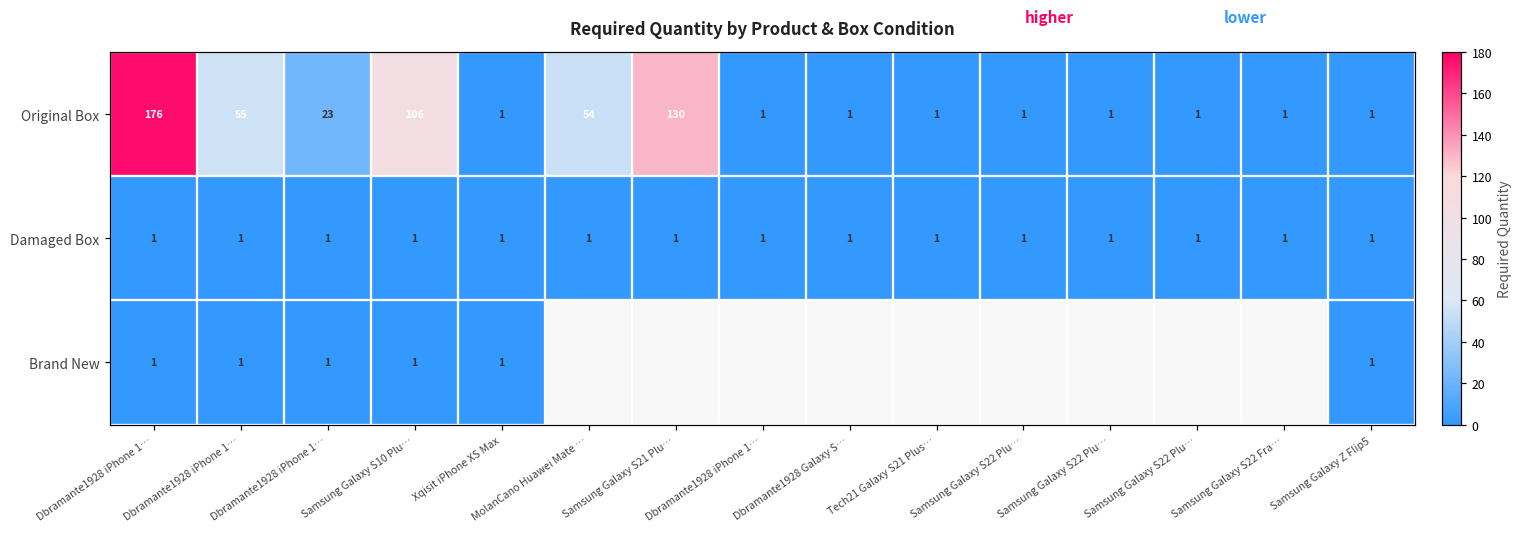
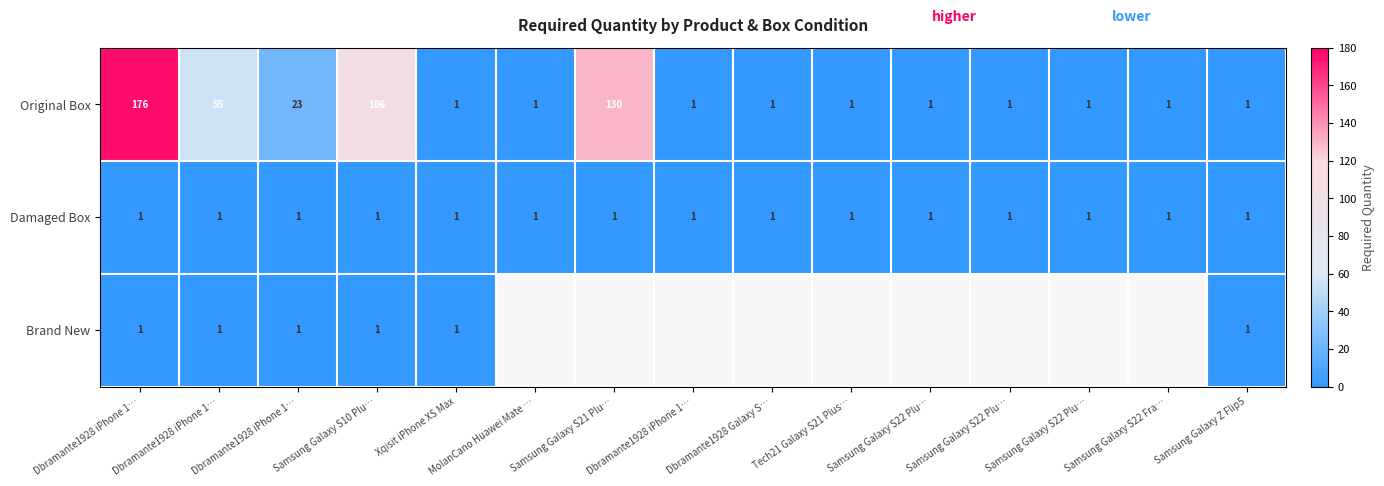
Original Box, MolanCano Huawei Mate …: 54 -> 1
